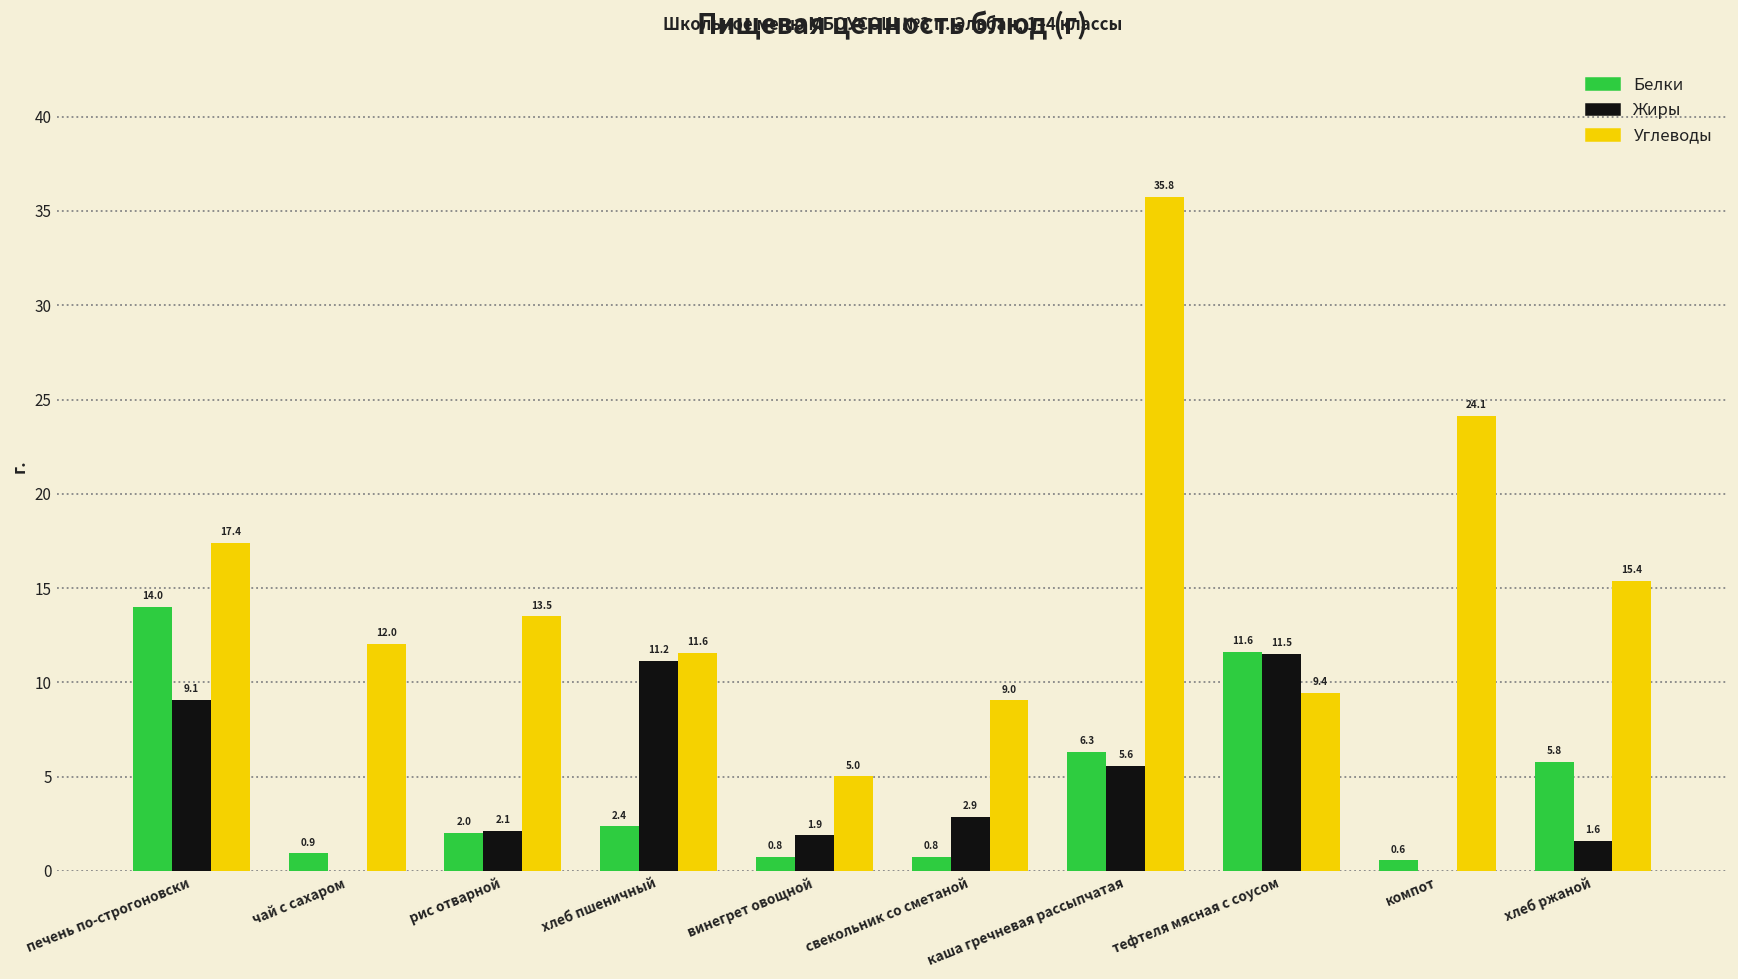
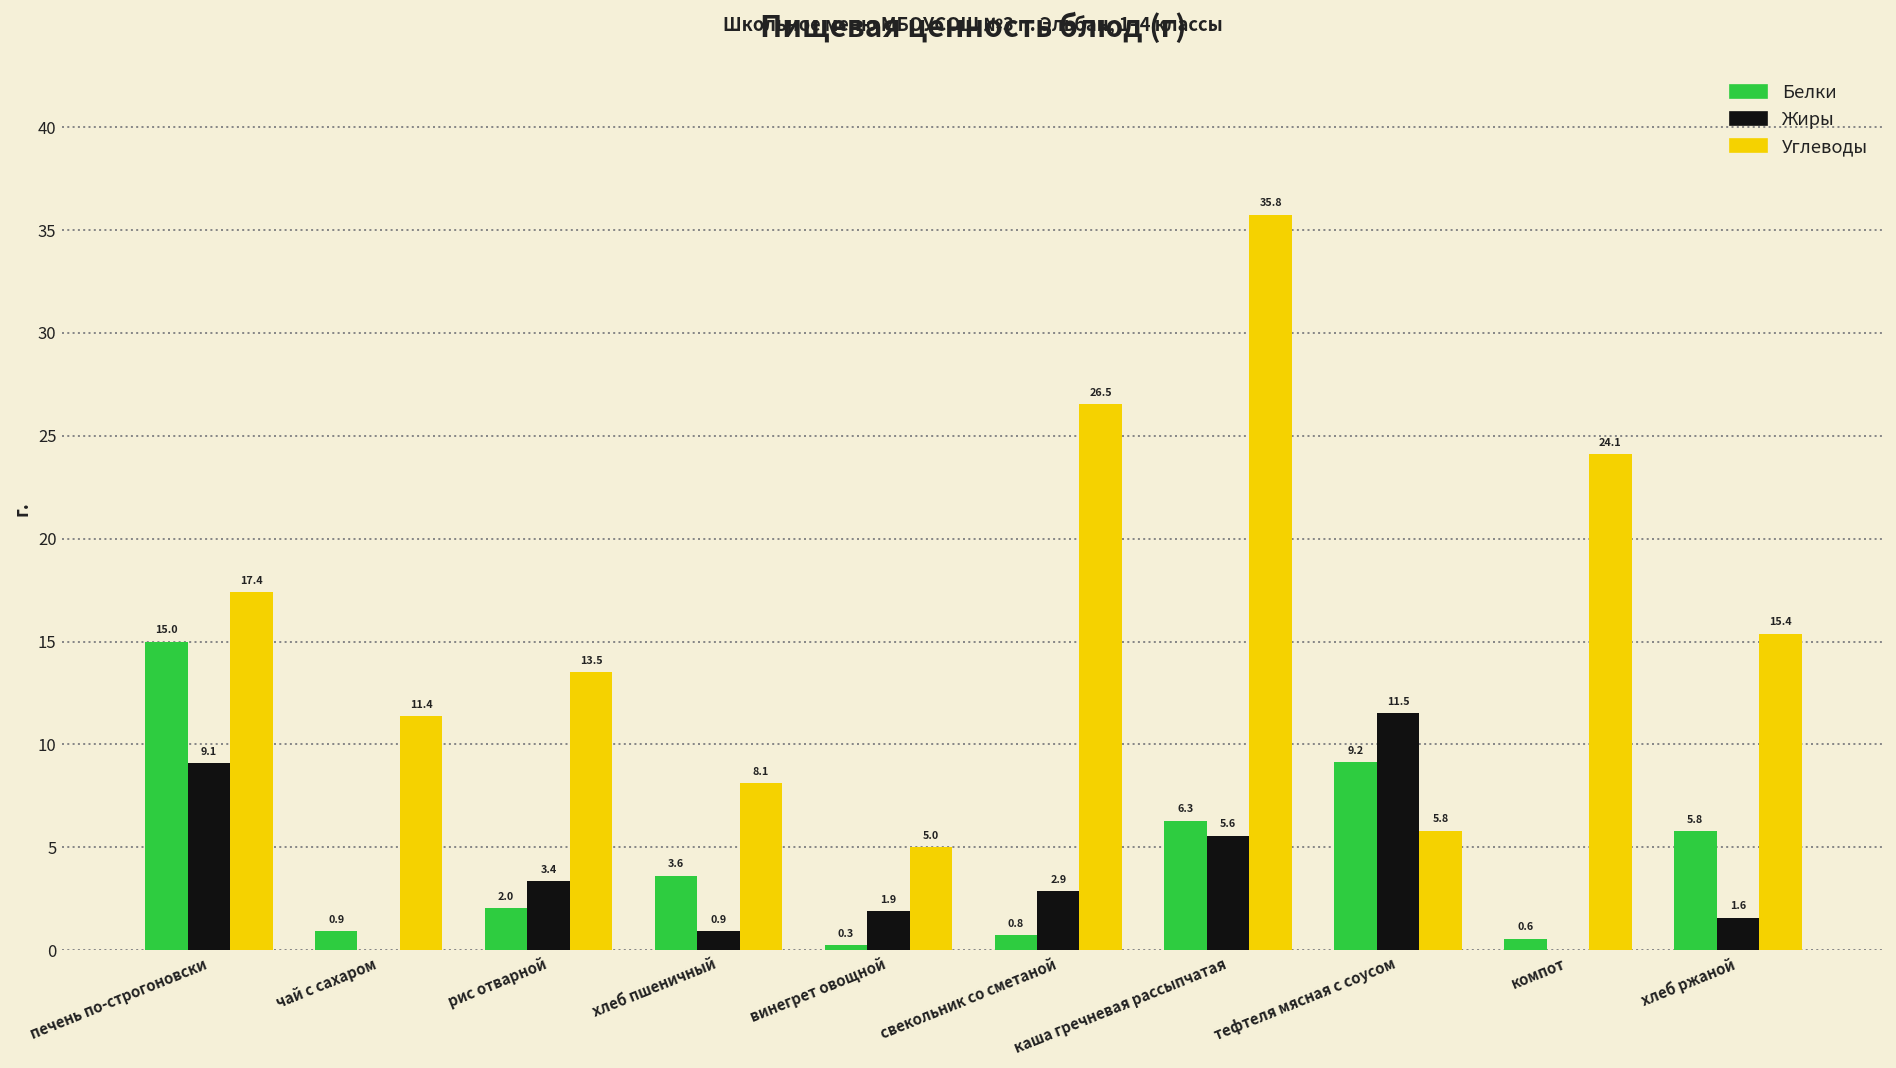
Белки, печень по-строгоновски: 14.0 -> 15.0
Углеводы, чай с сахаром: 12.0 -> 11.4
Жиры, рис отварной: 2.1 -> 3.4
Белки, хлеб пшеничный: 2.4 -> 3.6
Жиры, хлеб пшеничный: 11.2 -> 0.9
Углеводы, хлеб пшеничный: 11.6 -> 8.1
Белки, винегрет овощной: 0.8 -> 0.3
Углеводы, свекольник со сметаной: 9.0 -> 26.5
Белки, тефтеля мясная с соусом: 11.6 -> 9.2
Углеводы, тефтеля мясная с соусом: 9.4 -> 5.8
